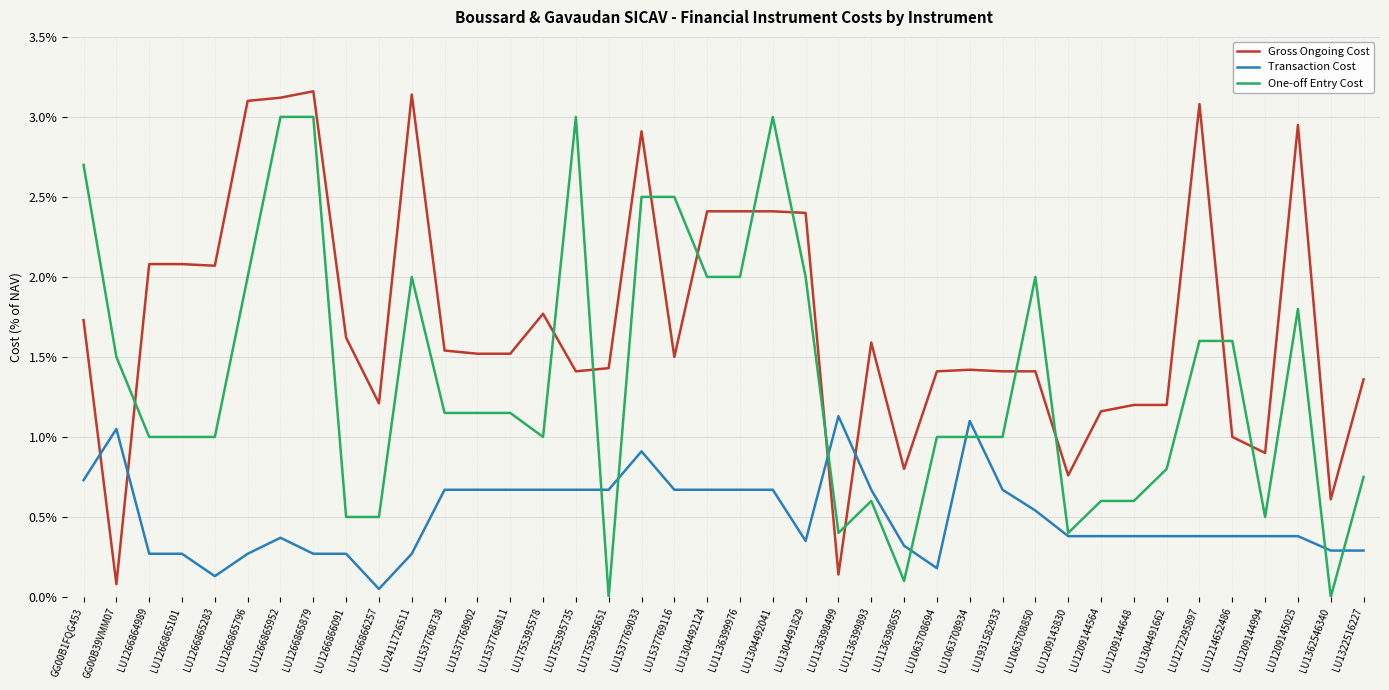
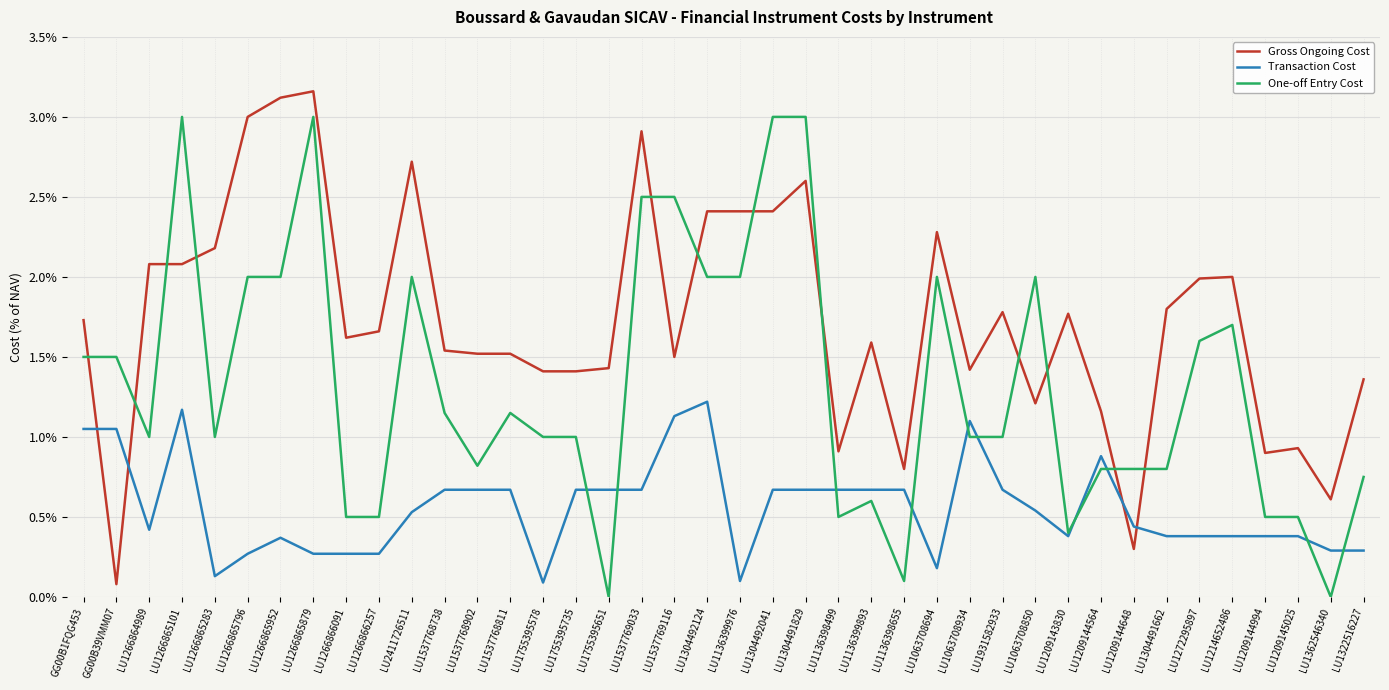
Transaction Cost, GG00B1FQG453: 0.73% -> 1.05%
One-off Entry Cost, GG00B1FQG453: 2.70% -> 1.50%
Transaction Cost, LU1266864989: 0.27% -> 0.42%
Transaction Cost, LU1266865101: 0.27% -> 1.17%
One-off Entry Cost, LU1266865101: 1.00% -> 3.00%
Gross Ongoing Cost, LU1266865283: 2.07% -> 2.18%
Gross Ongoing Cost, LU1266865796: 3.10% -> 3.00%
One-off Entry Cost, LU1266865952: 3.00% -> 2.00%
Gross Ongoing Cost, LU1266866257: 1.21% -> 1.66%
Transaction Cost, LU1266866257: 0.05% -> 0.27%
Gross Ongoing Cost, LU2411726511: 3.14% -> 2.72%
Transaction Cost, LU2411726511: 0.27% -> 0.53%
One-off Entry Cost, LU1537768902: 1.15% -> 0.82%
Gross Ongoing Cost, LU1755395578: 1.77% -> 1.41%
Transaction Cost, LU1755395578: 0.67% -> 0.09%
One-off Entry Cost, LU1755395735: 3.00% -> 1.00%
Transaction Cost, LU1537769033: 0.91% -> 0.67%
Transaction Cost, LU1537769116: 0.67% -> 1.13%
Transaction Cost, LU1304492124: 0.67% -> 1.22%
Transaction Cost, LU1136399976: 0.67% -> 0.10%
Gross Ongoing Cost, LU1304491829: 2.40% -> 2.60%
Transaction Cost, LU1304491829: 0.35% -> 0.67%
One-off Entry Cost, LU1304491829: 2.00% -> 3.00%
Gross Ongoing Cost, LU1136398499: 0.14% -> 0.91%
Transaction Cost, LU1136398499: 1.13% -> 0.67%
One-off Entry Cost, LU1136398499: 0.40% -> 0.50%
Transaction Cost, LU1136398655: 0.32% -> 0.67%
Gross Ongoing Cost, LU1063708694: 1.41% -> 2.28%
One-off Entry Cost, LU1063708694: 1.00% -> 2.00%
Gross Ongoing Cost, LU1931582933: 1.41% -> 1.78%
Gross Ongoing Cost, LU1063708850: 1.41% -> 1.21%
Gross Ongoing Cost, LU1209143830: 0.76% -> 1.77%
Transaction Cost, LU1209144564: 0.38% -> 0.88%
One-off Entry Cost, LU1209144564: 0.60% -> 0.80%
Gross Ongoing Cost, LU1209144648: 1.20% -> 0.30%
Transaction Cost, LU1209144648: 0.38% -> 0.44%
One-off Entry Cost, LU1209144648: 0.60% -> 0.80%
Gross Ongoing Cost, LU1304491662: 1.20% -> 1.80%
Gross Ongoing Cost, LU1272295897: 3.08% -> 1.99%
Gross Ongoing Cost, LU1214652486: 1.00% -> 2.00%
One-off Entry Cost, LU1214652486: 1.60% -> 1.70%
Gross Ongoing Cost, LU1209145025: 2.95% -> 0.93%
One-off Entry Cost, LU1209145025: 1.80% -> 0.50%
